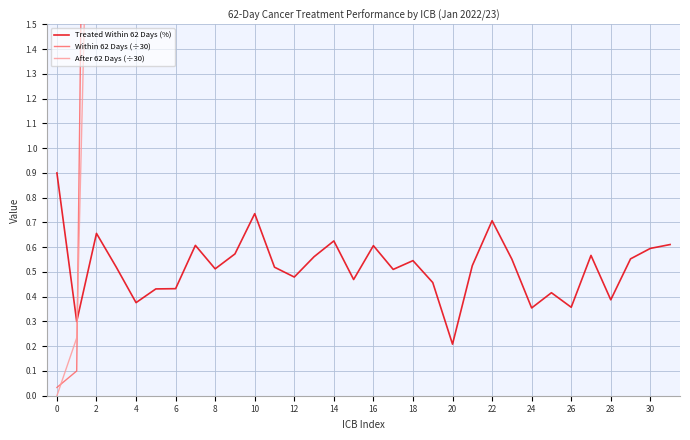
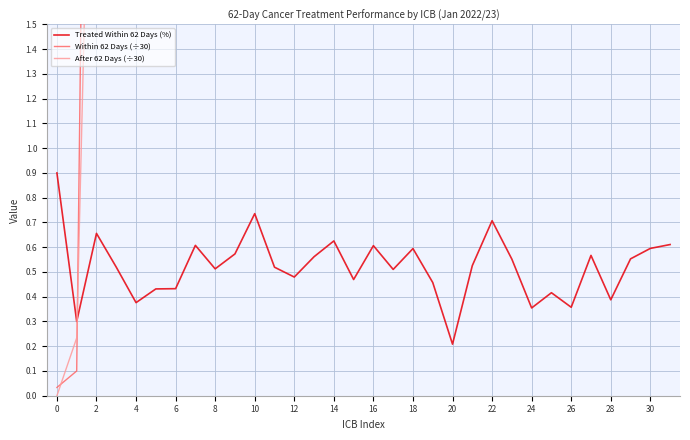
Treated Within 62 Days (%), 18: 0.55 -> 0.59
